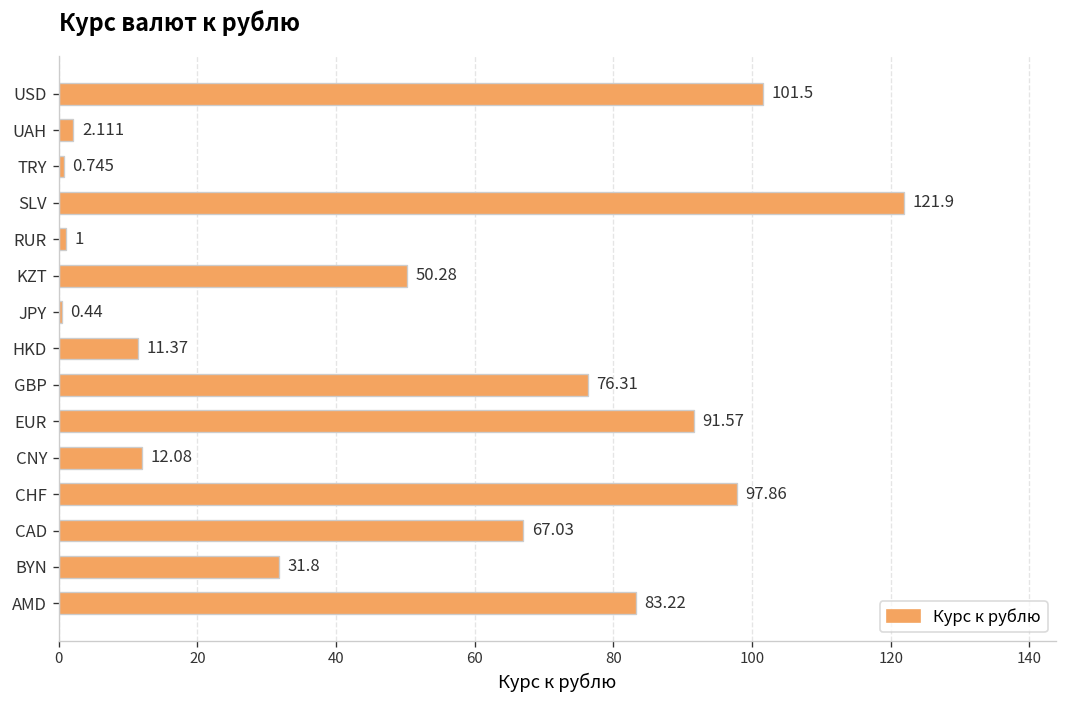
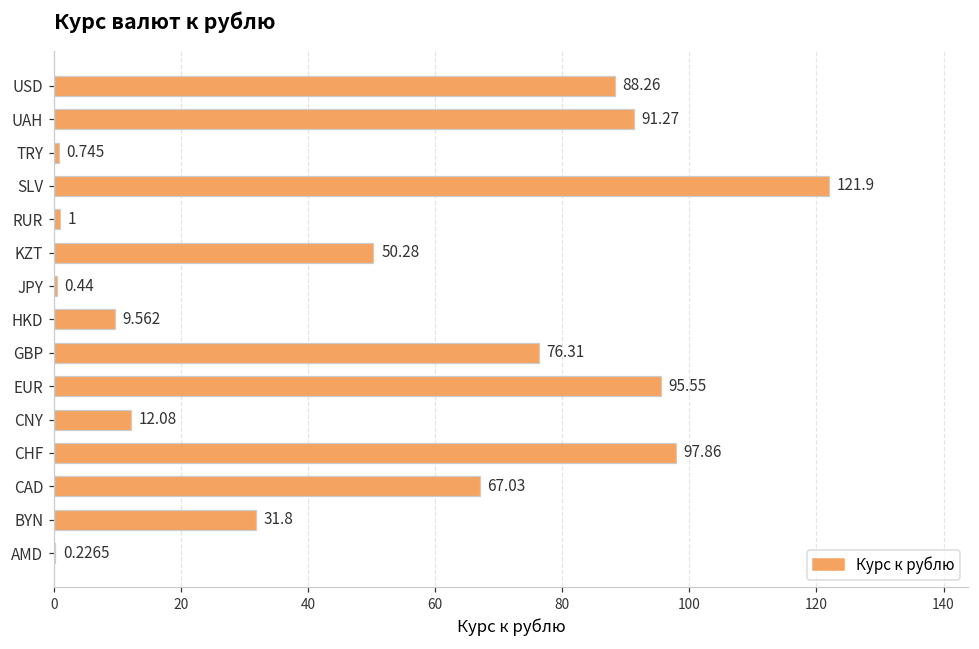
USD: 101.5 -> 88.26
UAH: 2.111 -> 91.27
HKD: 11.37 -> 9.562
EUR: 91.57 -> 95.55
AMD: 83.22 -> 0.2265
